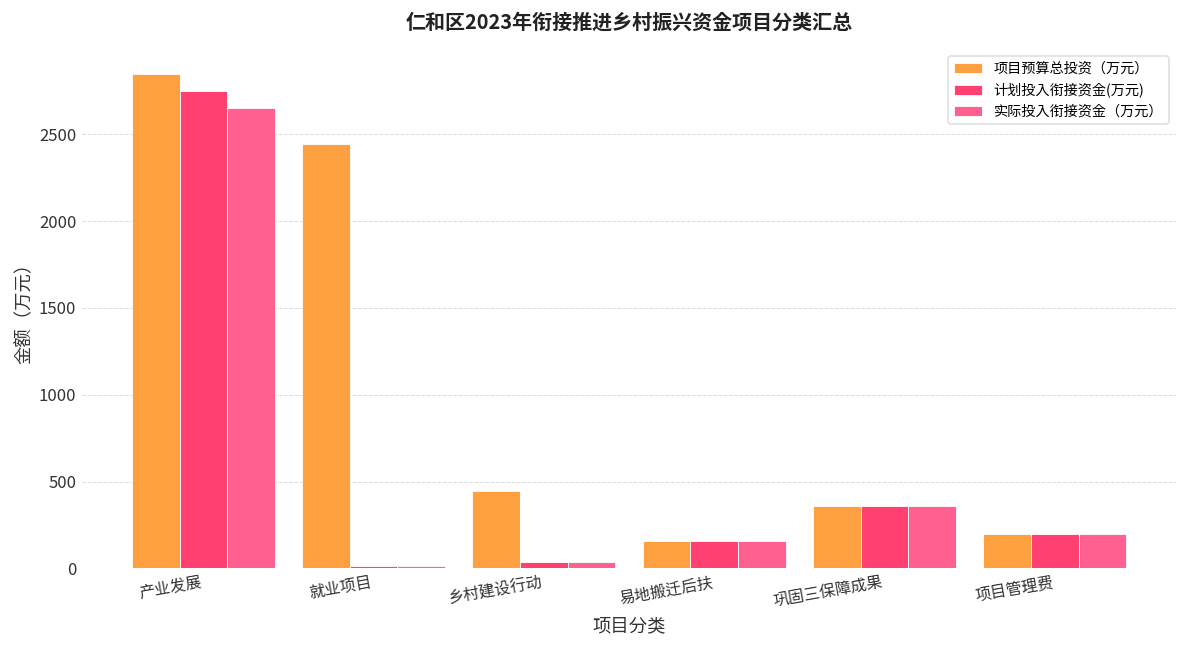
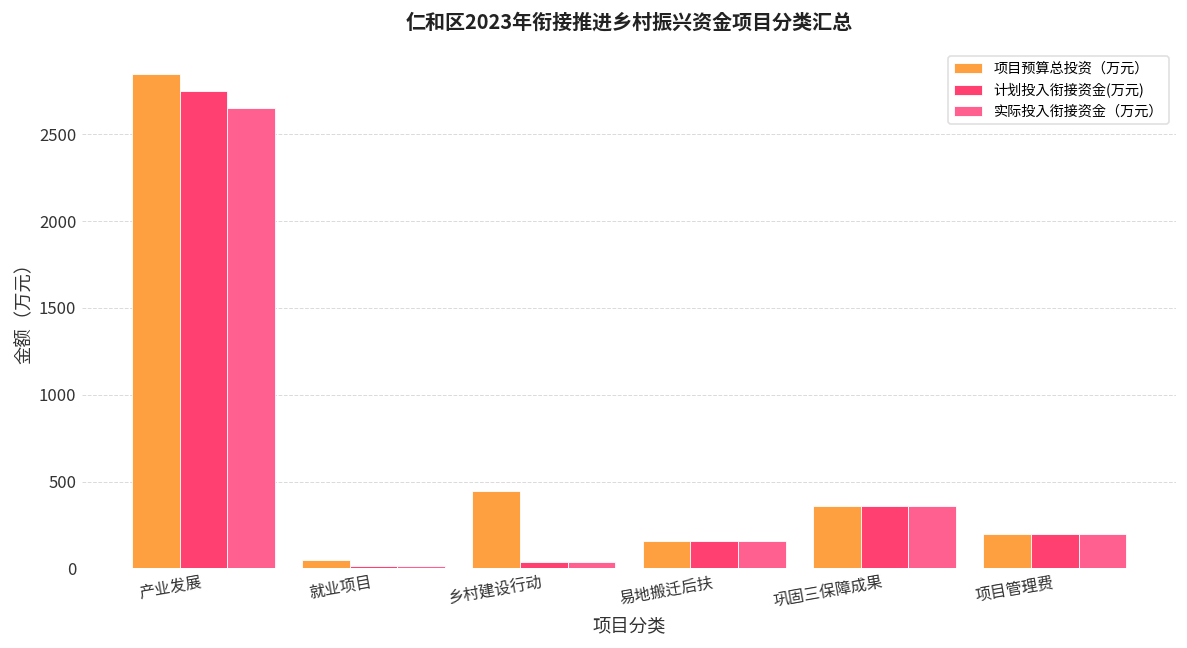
项目预算总投资（万元）, 就业项目: 2450 -> 50
